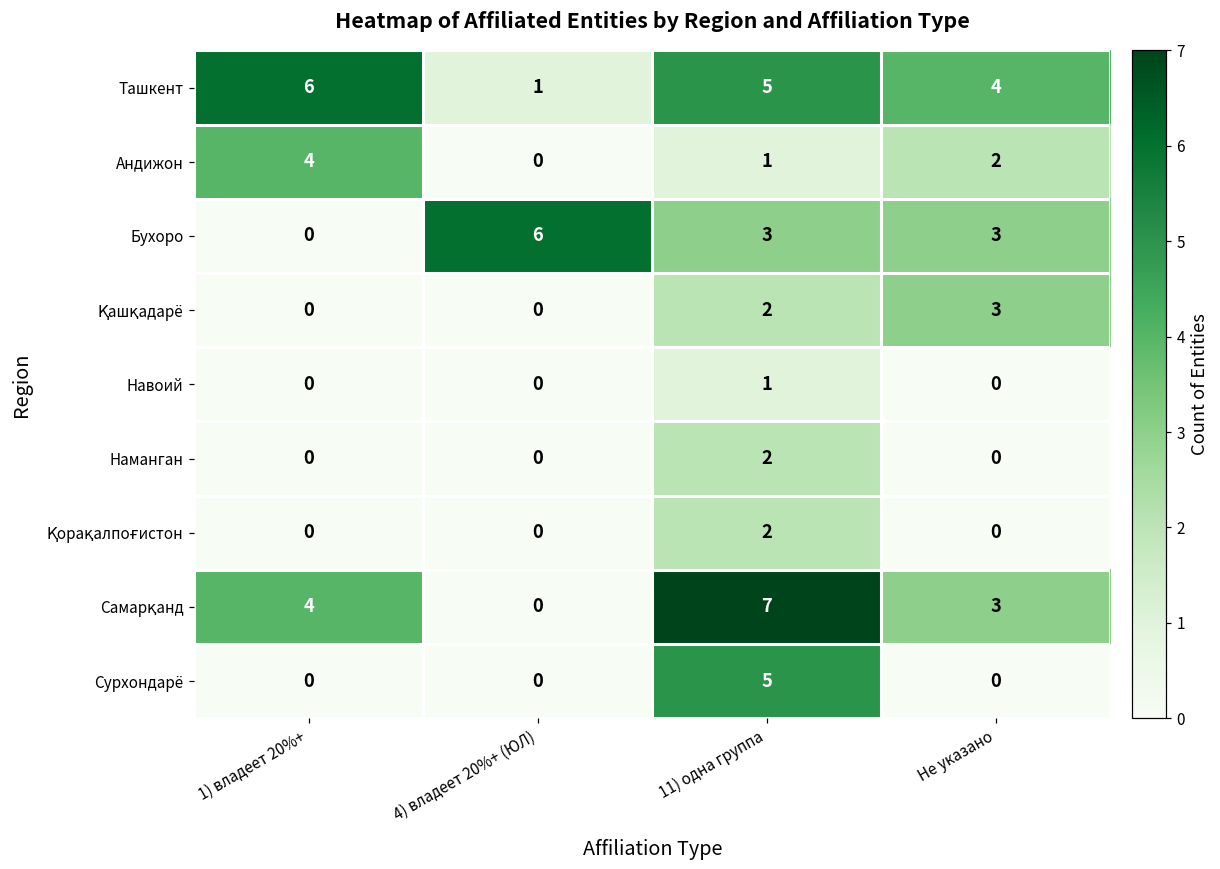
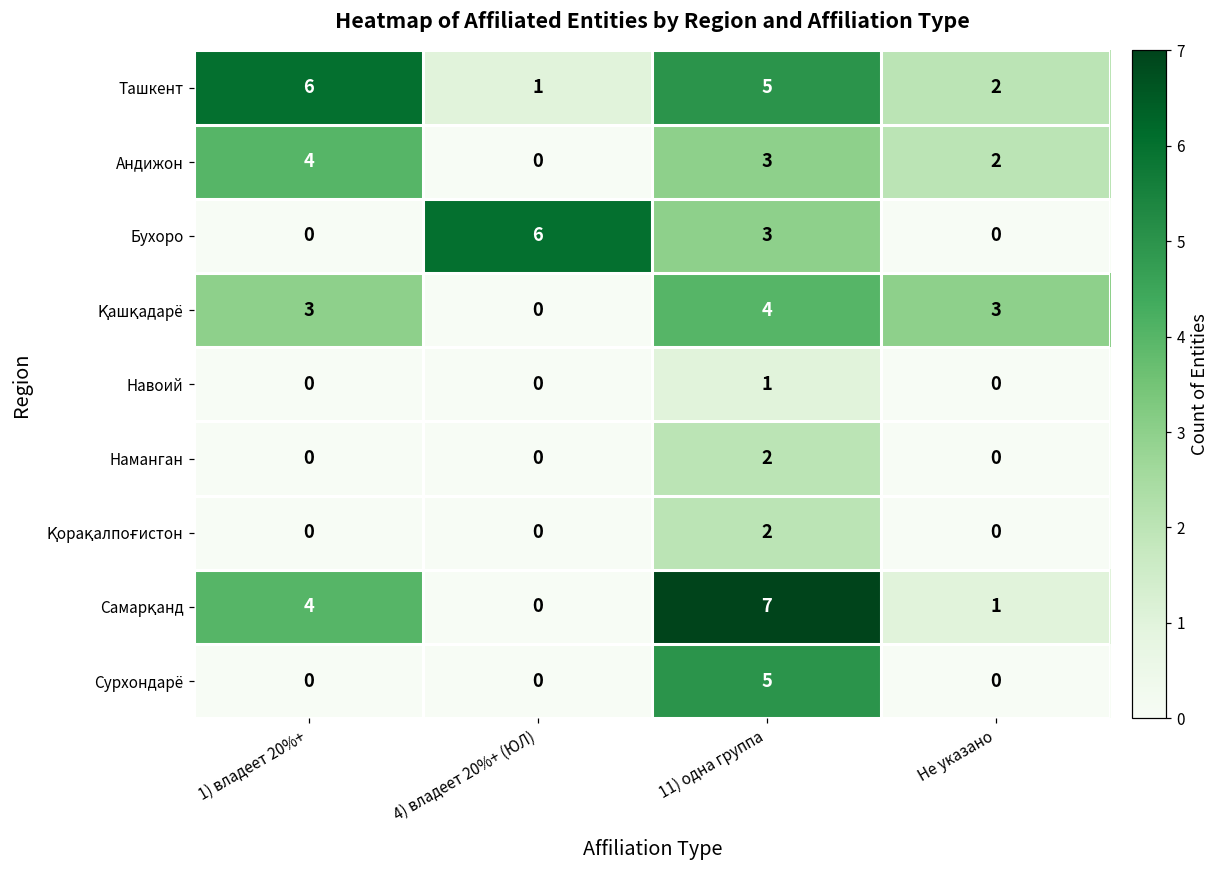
Ташкент, Не указано: 4 -> 2
Андижон, 11) одна группа: 1 -> 3
Бухоро, Не указано: 3 -> 0
Қашқадарё, 1) владеет 20%+: 0 -> 3
Қашқадарё, 11) одна группа: 2 -> 4
Самарқанд, Не указано: 3 -> 1
